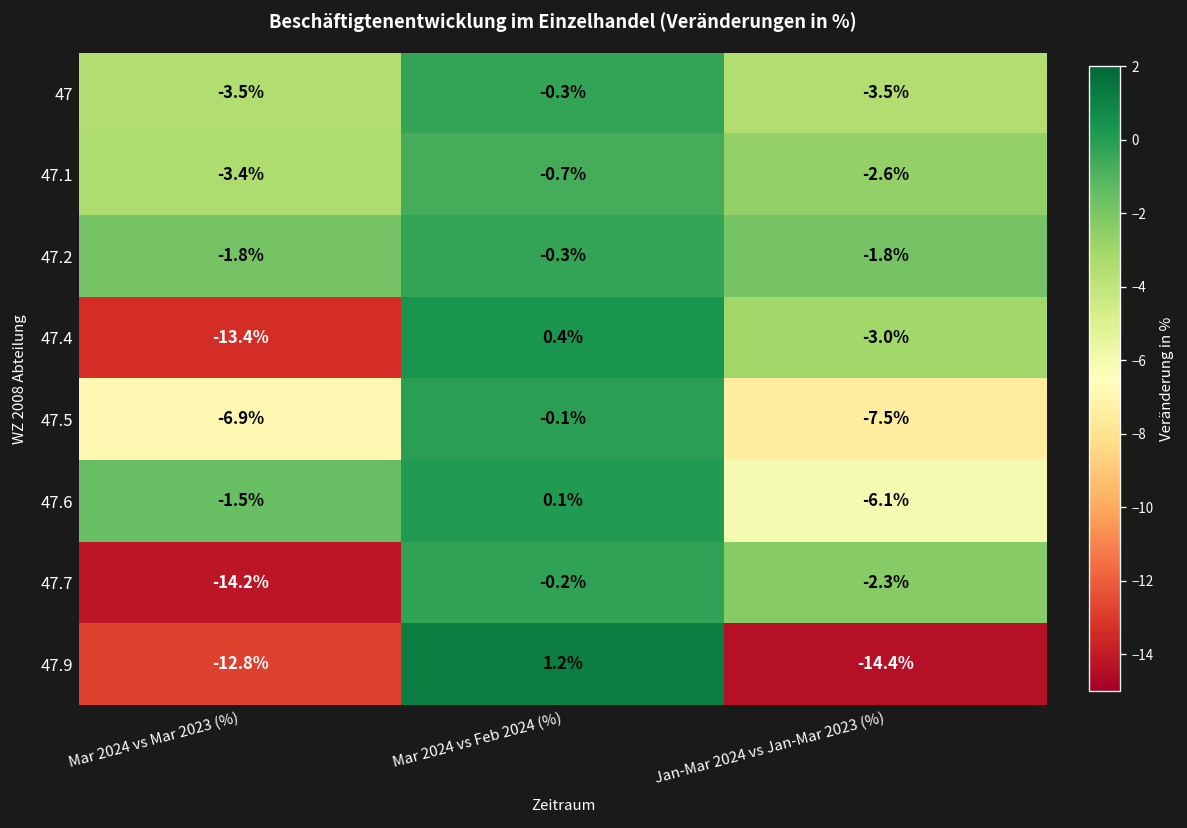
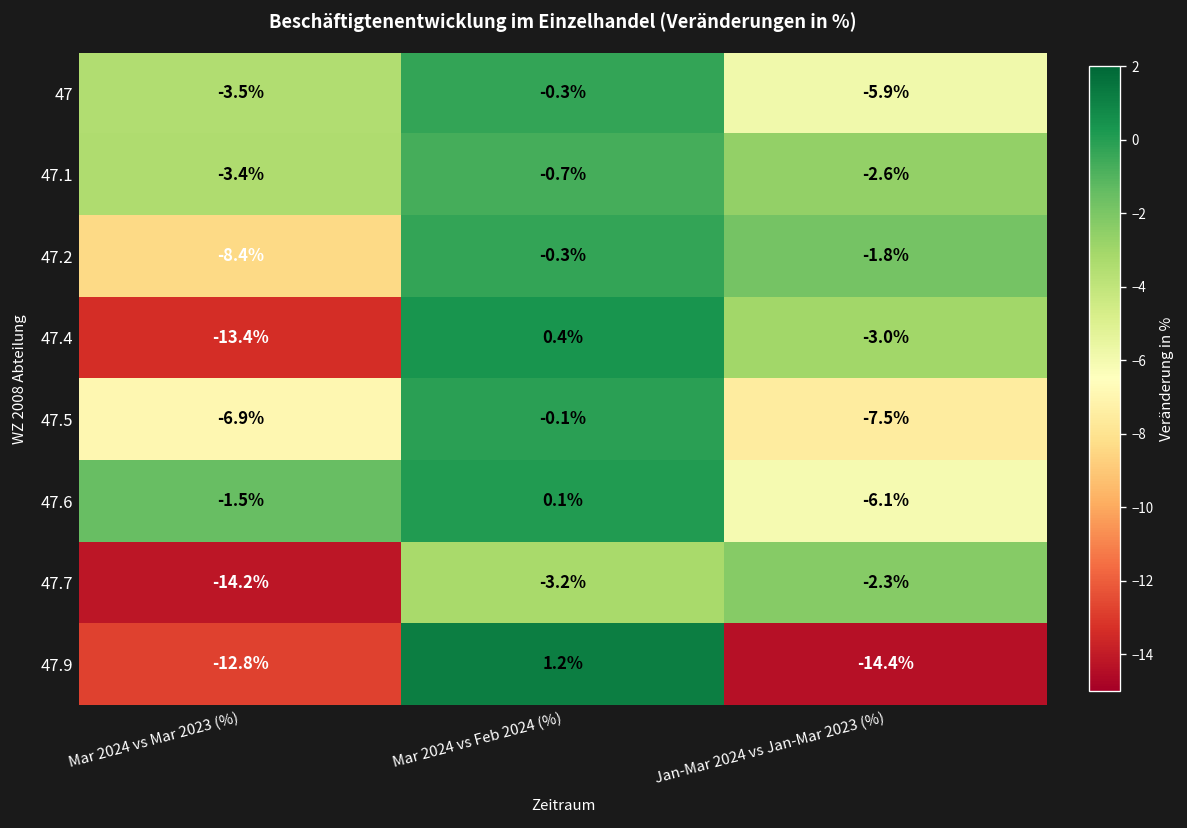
47, Jan-Mar 2024 vs Jan-Mar 2023 (%): -3.5% -> -5.9%
47.2, Mar 2024 vs Mar 2023 (%): -1.8% -> -8.4%
47.7, Mar 2024 vs Feb 2024 (%): -0.2% -> -3.2%
